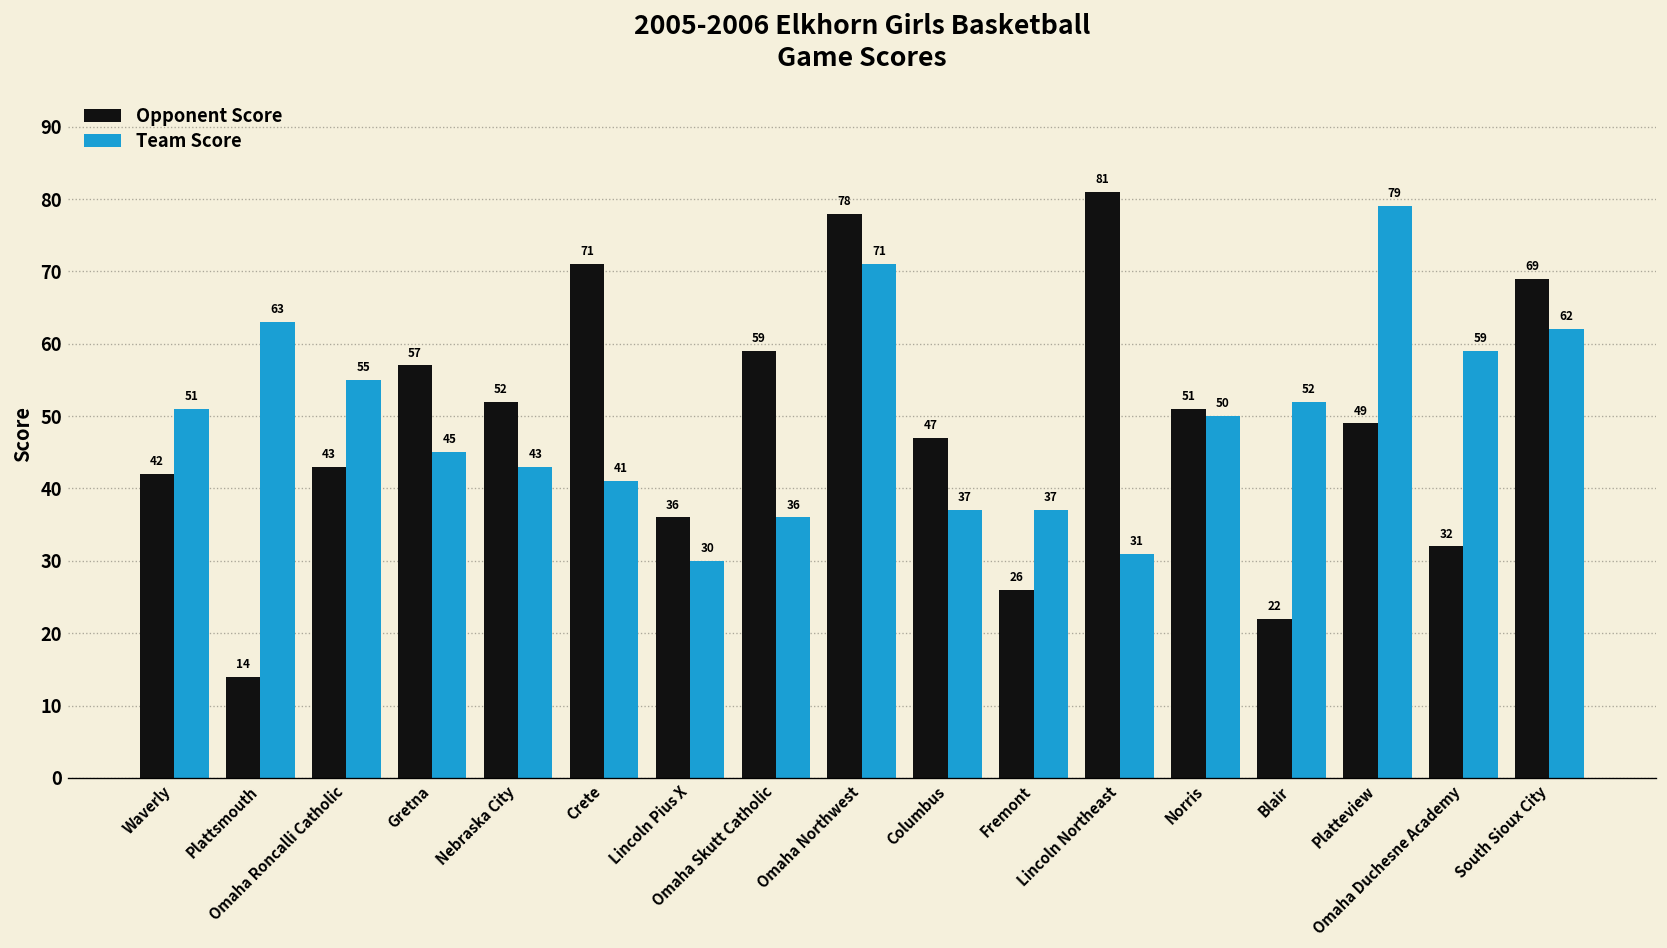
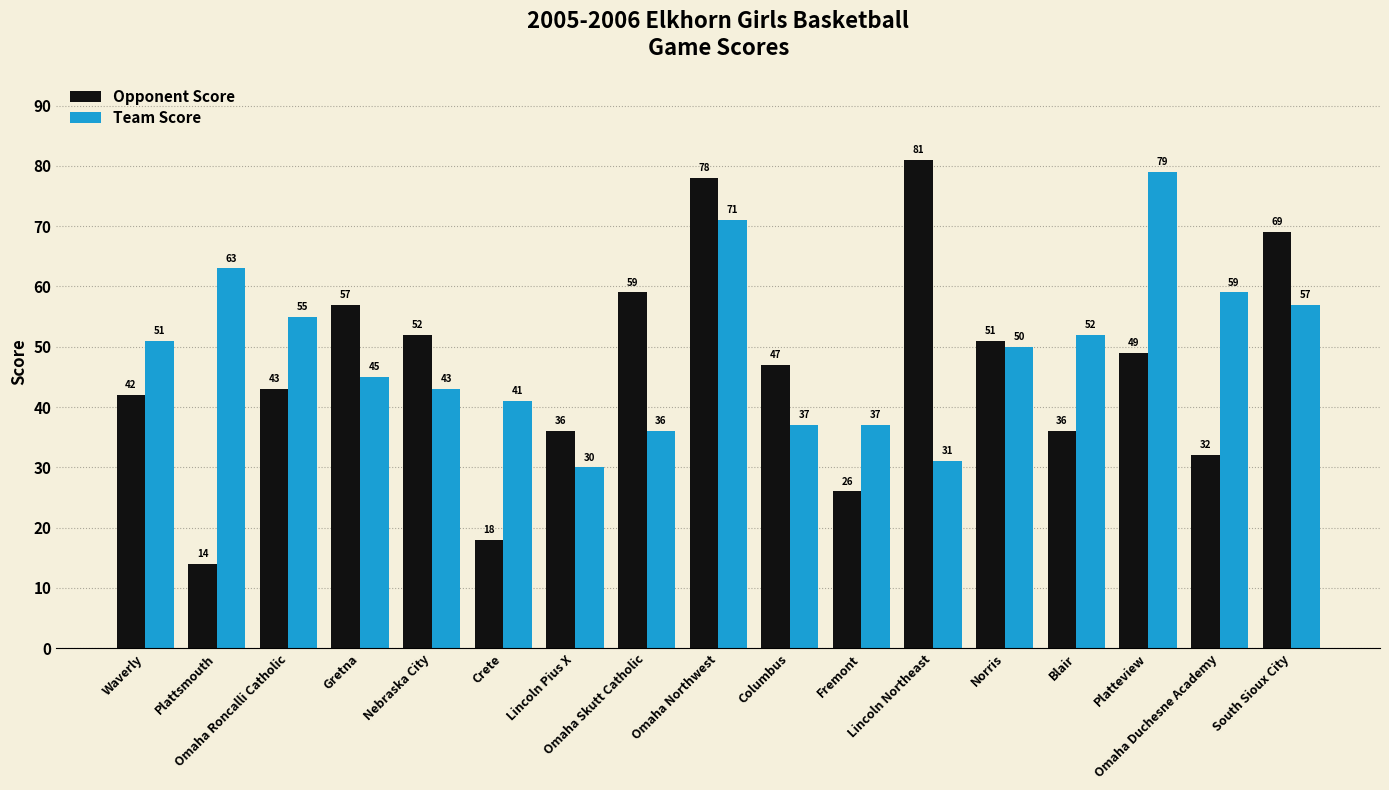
Opponent Score, Crete: 71 -> 18
Opponent Score, Blair: 22 -> 36
Team Score, South Sioux City: 62 -> 57
